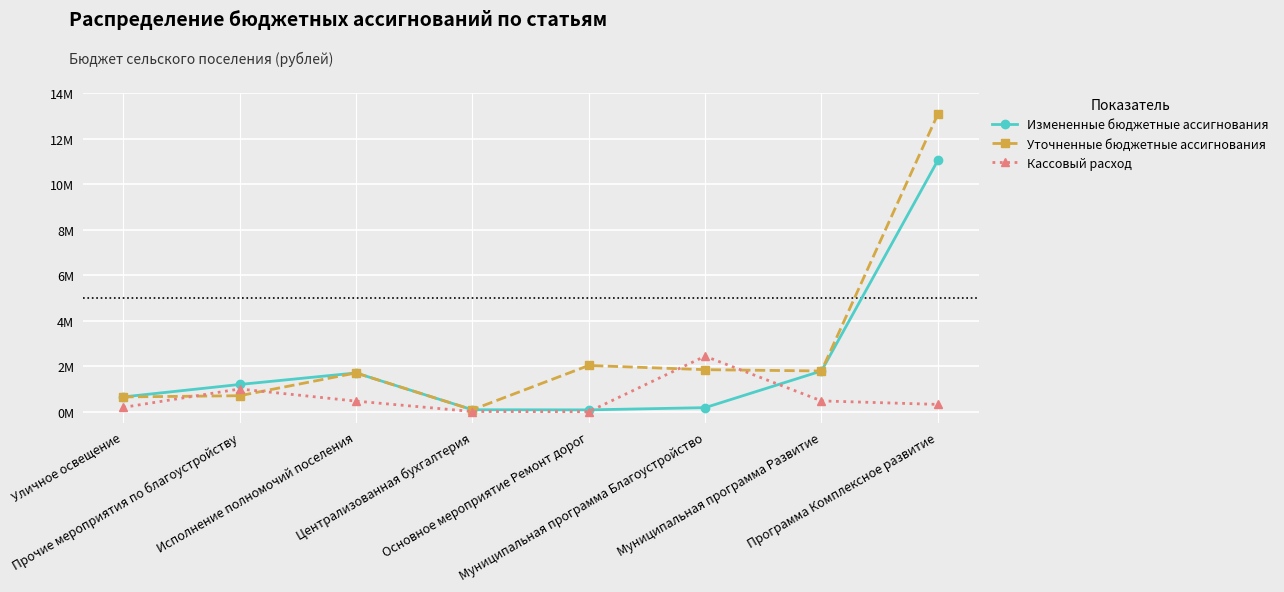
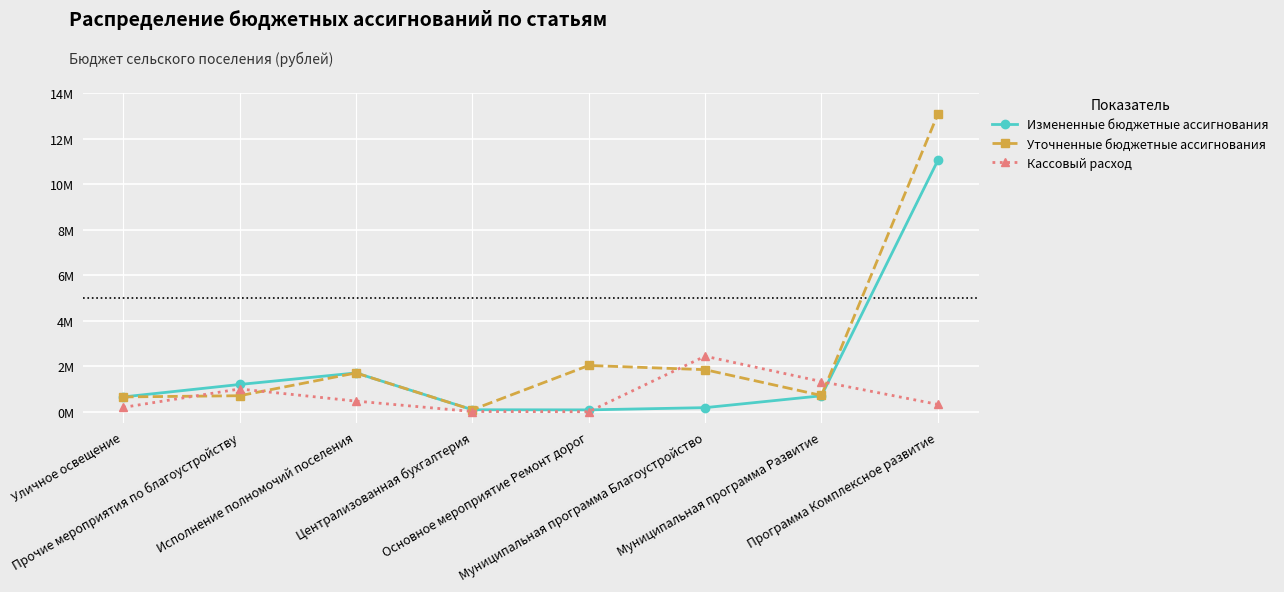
Измененные бюджетные ассигнования, Муниципальная программа Развитие: 1.8М -> 0.7М
Уточненные бюджетные ассигнования, Муниципальная программа Развитие: 1.8М -> 0.7М
Кассовый расход, Муниципальная программа Развитие: 0.5М -> 1.3М
